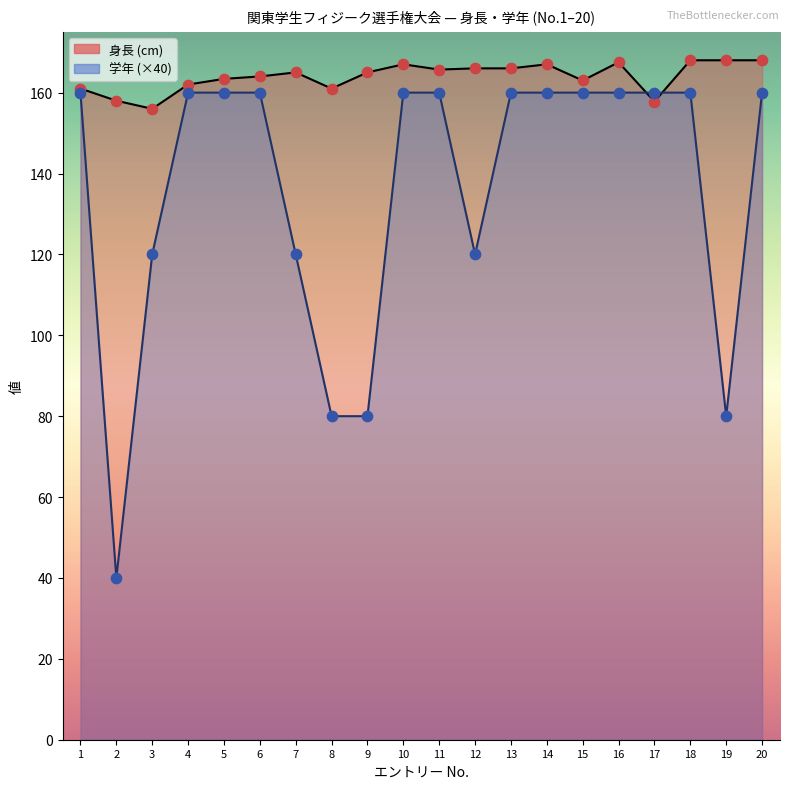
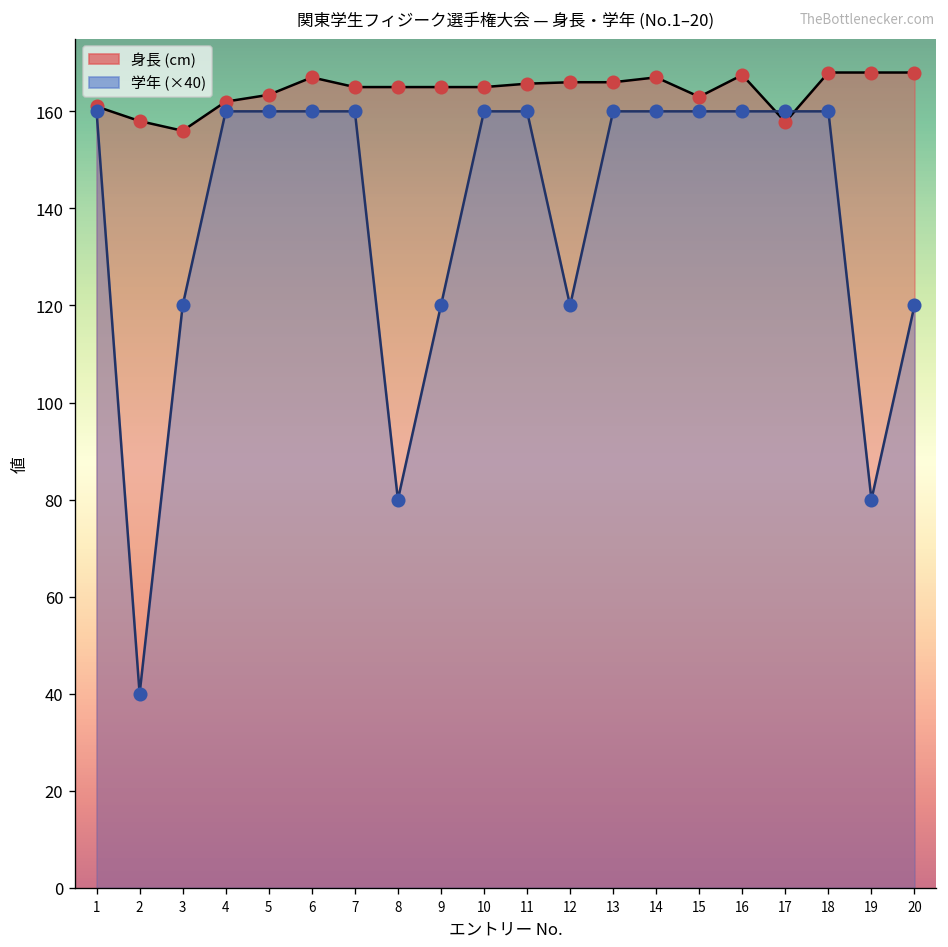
身長 (cm), 6: 164 -> 167
学年 (×40), 7: 120 -> 160
身長 (cm), 8: 161 -> 165
学年 (×40), 9: 80 -> 120
身長 (cm), 10: 167 -> 165
学年 (×40), 20: 160 -> 120
